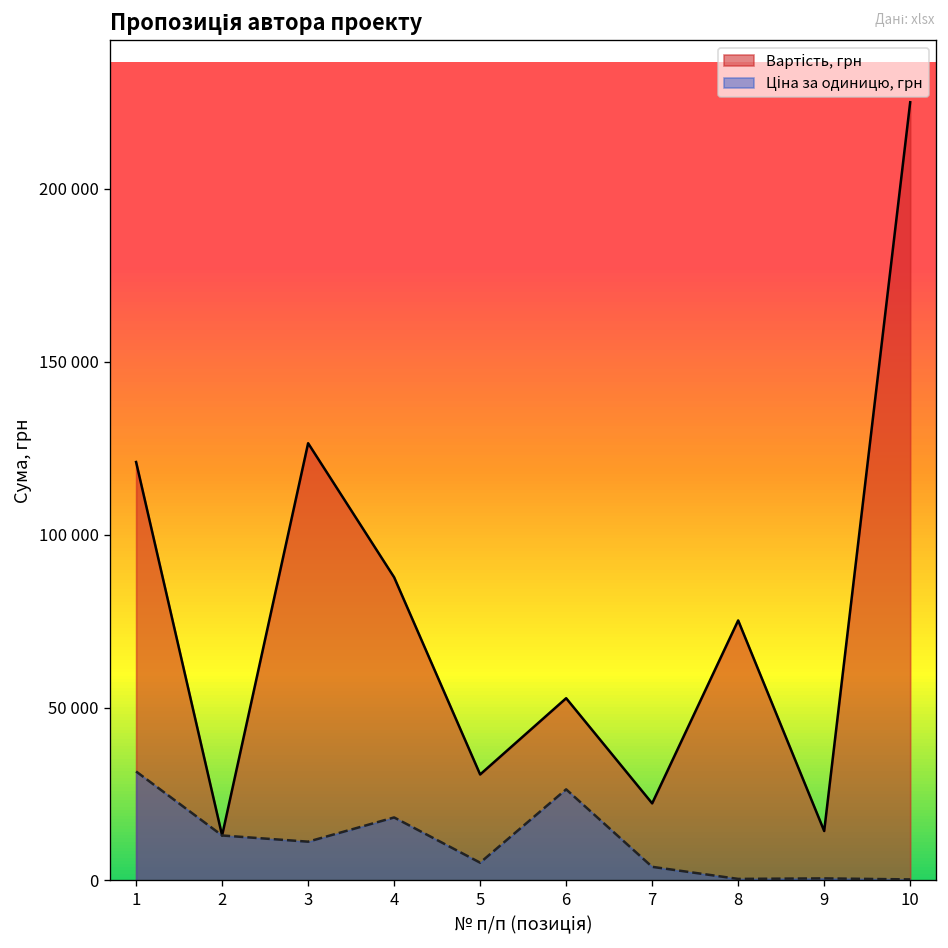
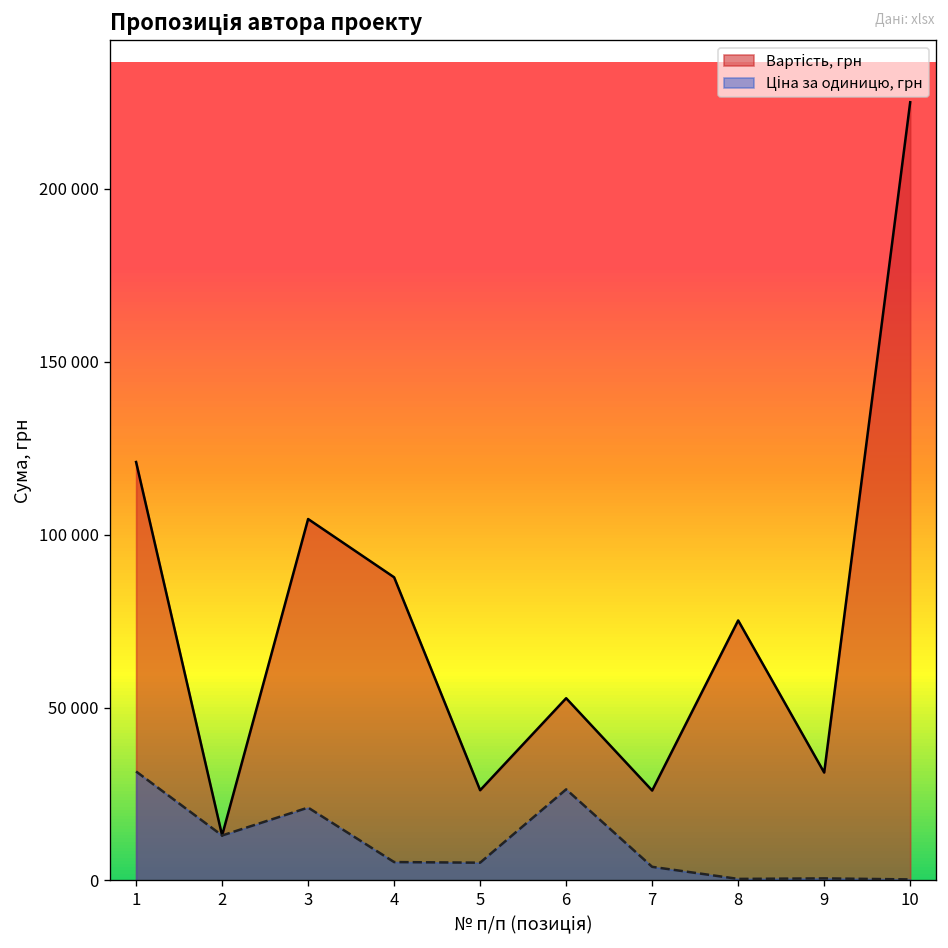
Вартість, грн, 3: 126000 -> 105000
Ціна за одиницю, грн, 3: 11000 -> 21000
Ціна за одиницю, грн, 4: 18000 -> 5000
Вартість, грн, 5: 31000 -> 26000
Вартість, грн, 7: 22000 -> 26000
Вартість, грн, 9: 14000 -> 31000
